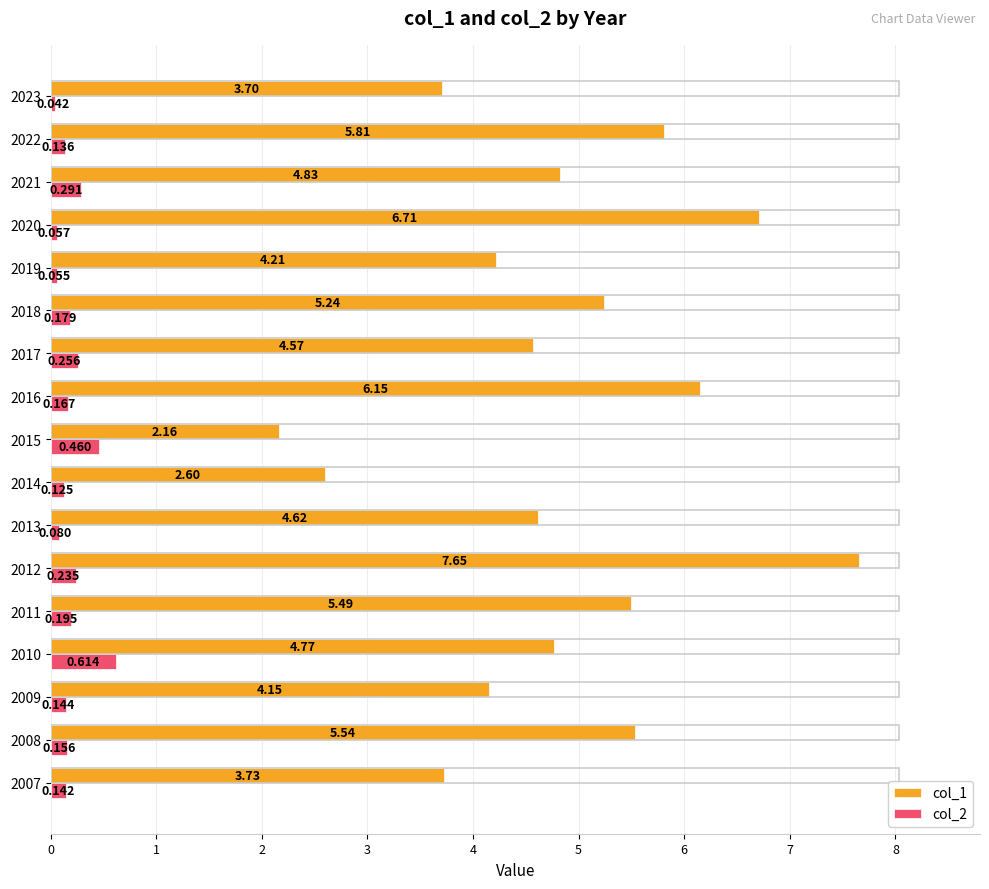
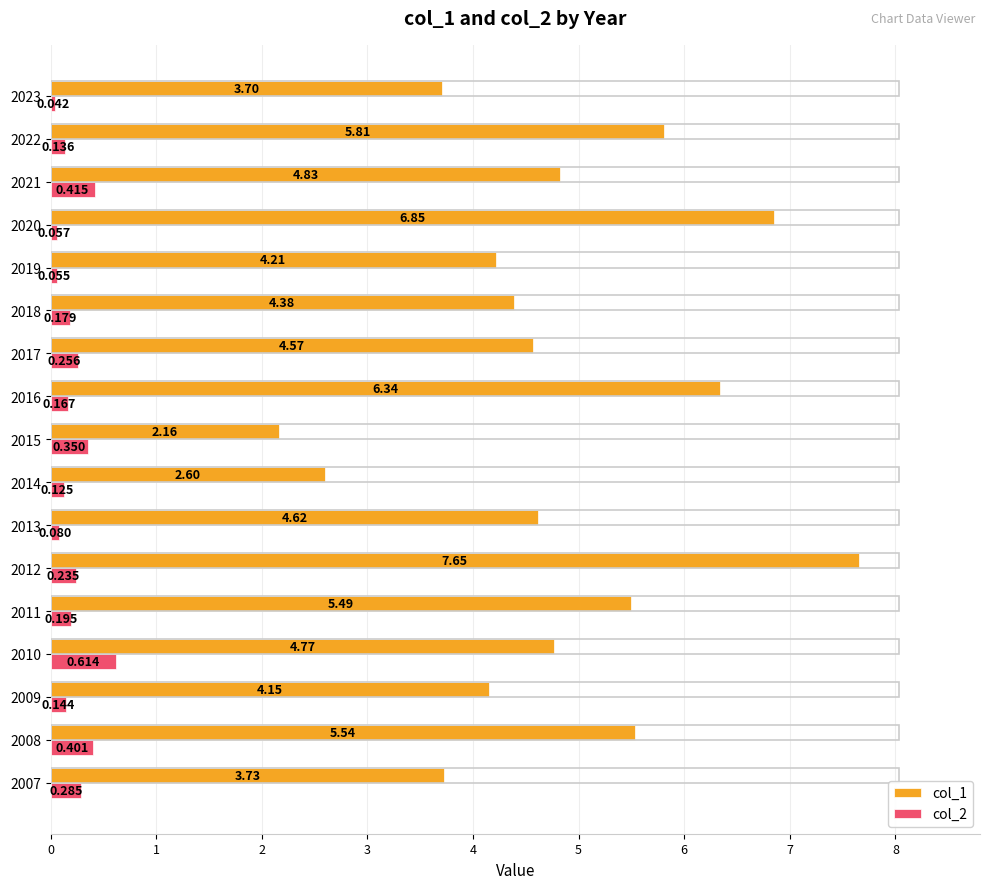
col_2, 2021: 0.291 -> 0.415
col_1, 2020: 6.71 -> 6.85
col_1, 2018: 5.24 -> 4.38
col_1, 2016: 6.15 -> 6.34
col_2, 2015: 0.460 -> 0.350
col_2, 2008: 0.156 -> 0.401
col_2, 2007: 0.142 -> 0.285
